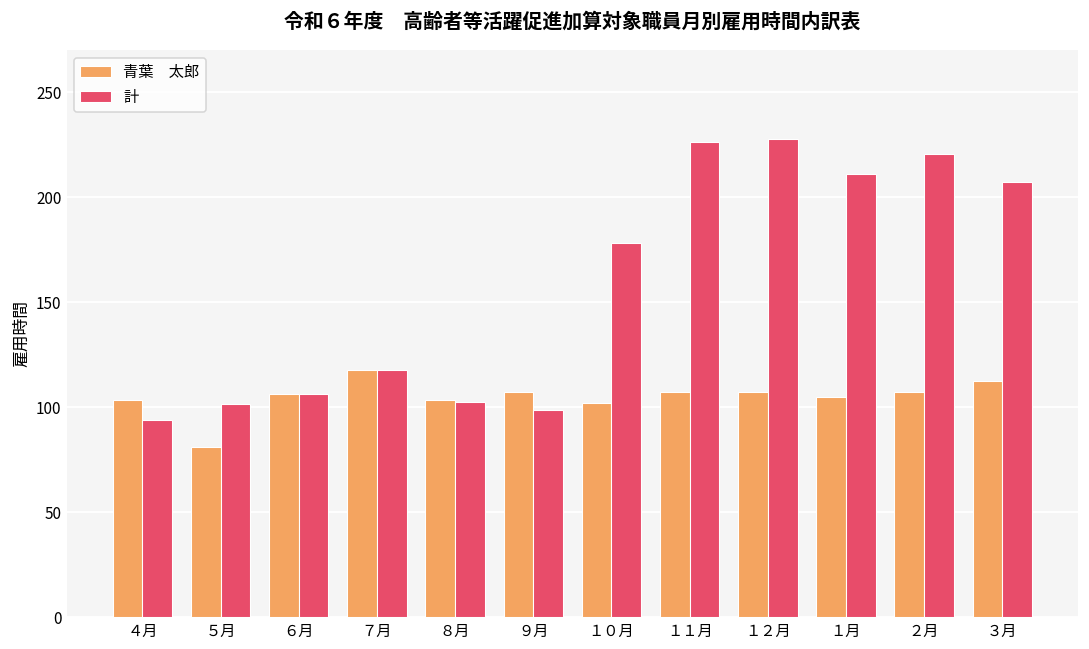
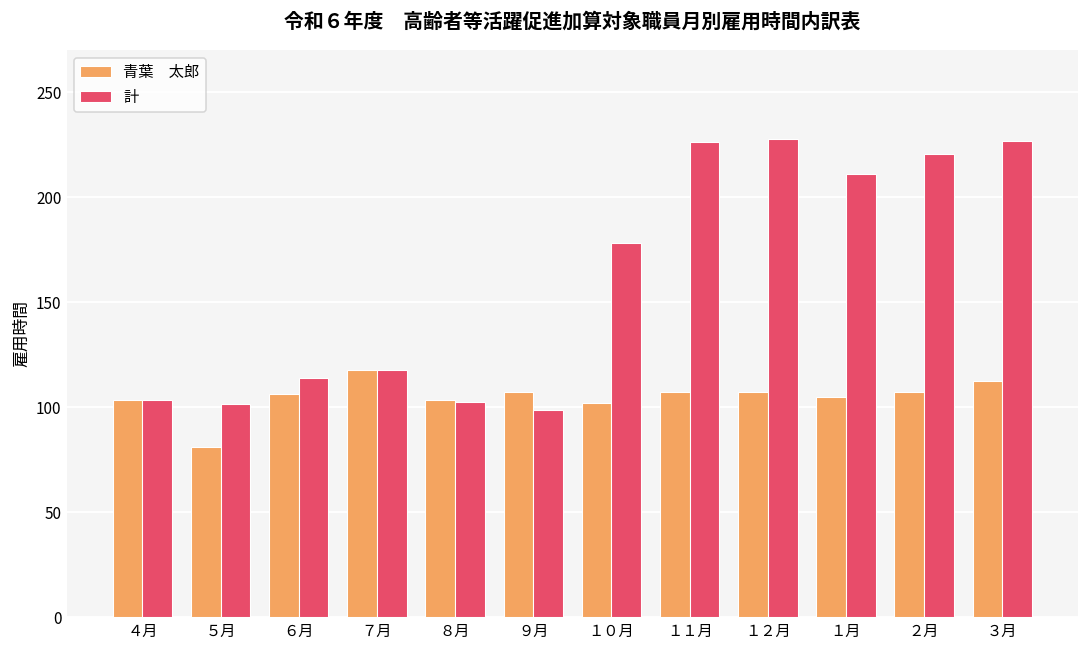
計, ４月: 94 -> 103
計, ６月: 107 -> 114
計, ３月: 207 -> 227
